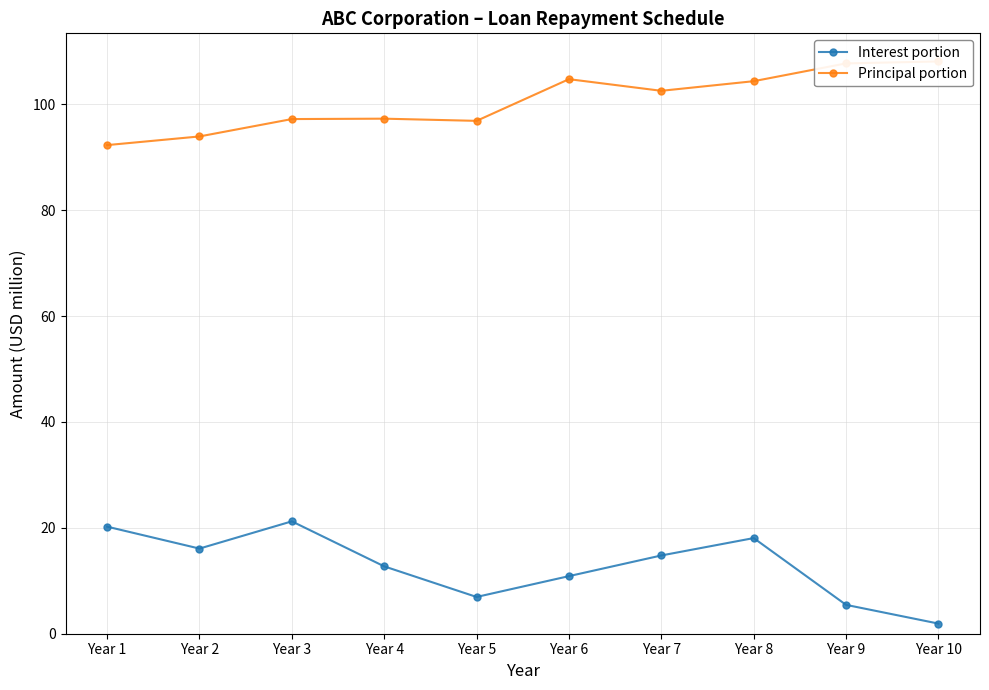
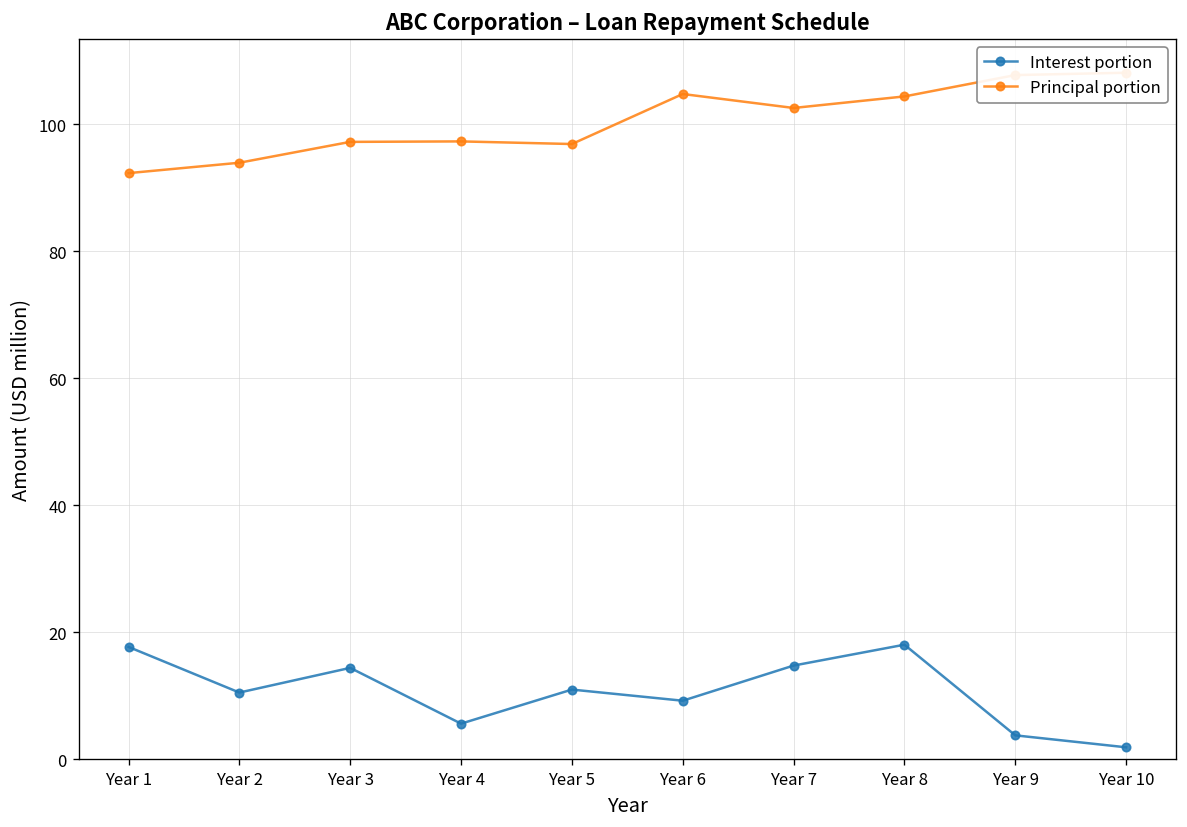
Interest portion, Year 1: 20 -> 18
Interest portion, Year 2: 16 -> 11
Interest portion, Year 3: 21 -> 14
Interest portion, Year 4: 13 -> 6
Interest portion, Year 5: 7 -> 11
Interest portion, Year 6: 11 -> 9
Interest portion, Year 9: 5 -> 4
